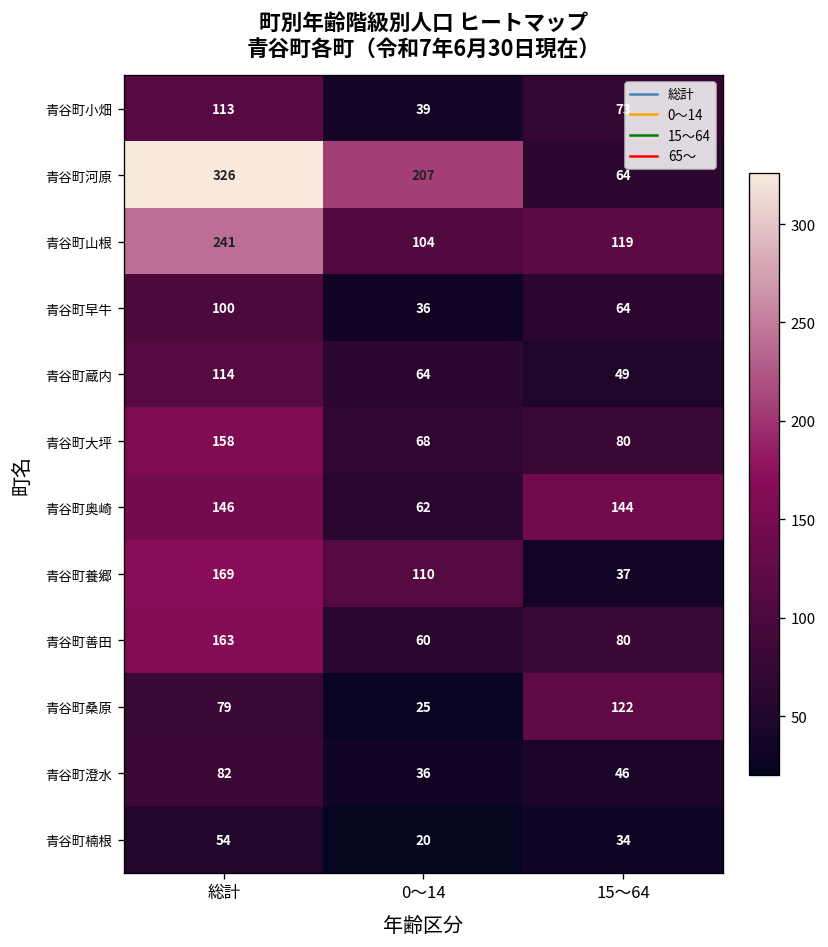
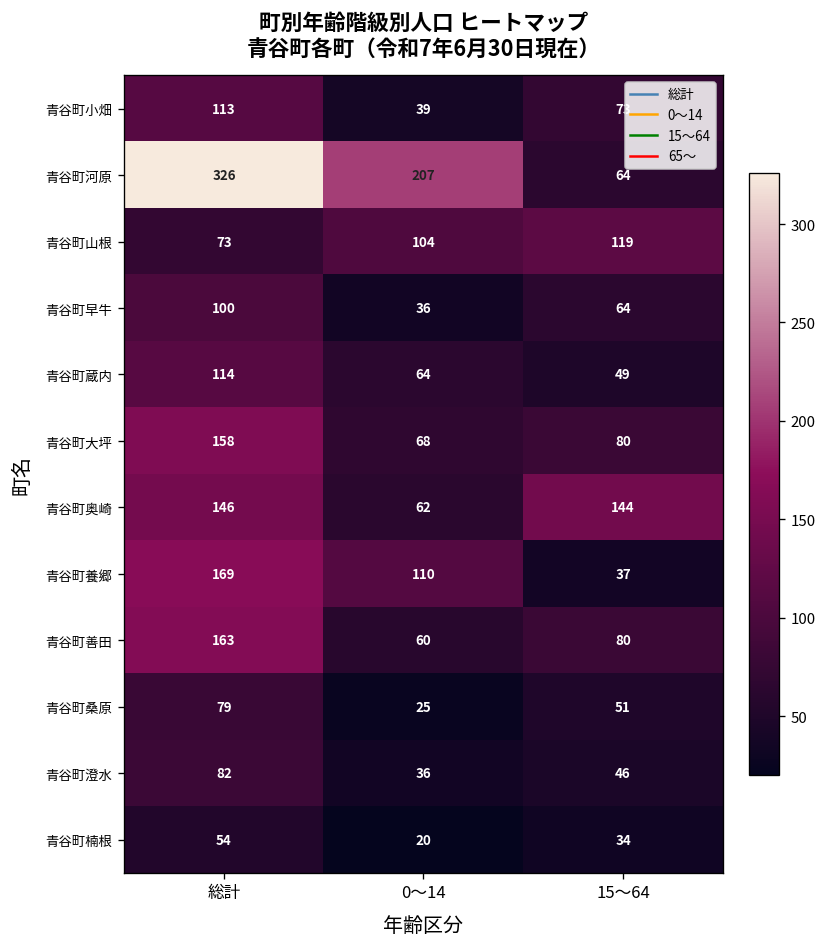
青谷町山根, 総計: 241 -> 73
青谷町桑原, 15～64: 122 -> 51
